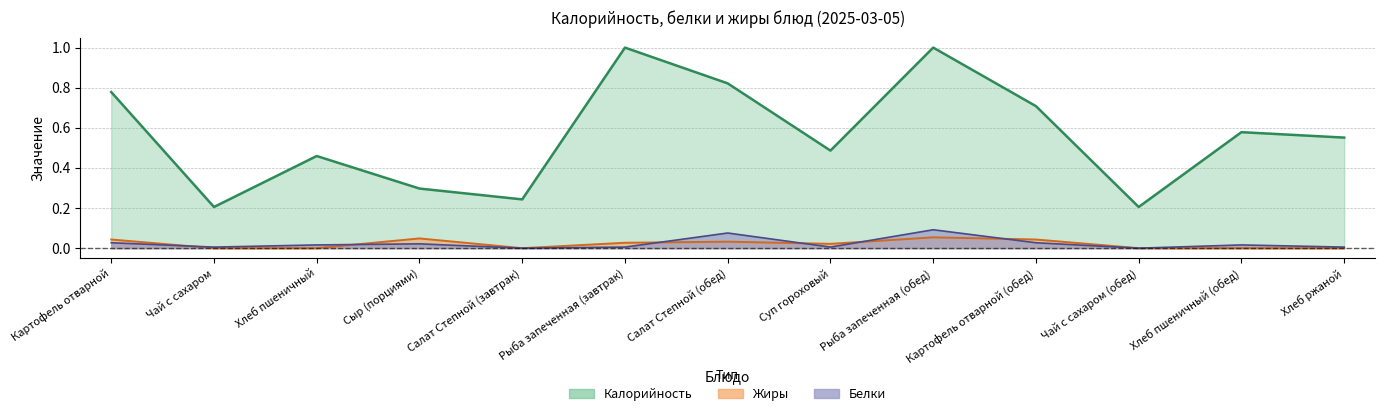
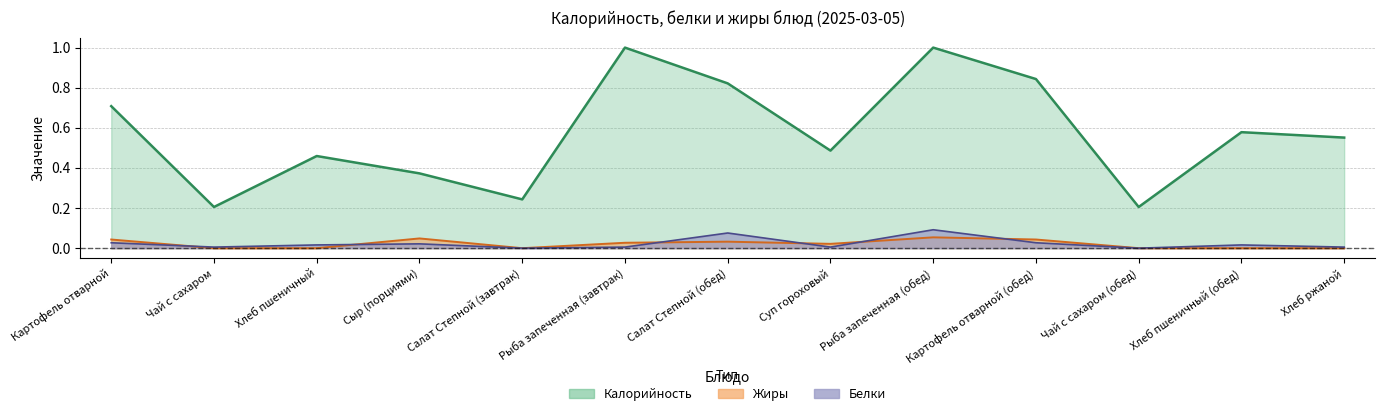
Калорийность, Картофель отварной: 0.78 -> 0.71
Калорийность, Сыр (порциями): 0.30 -> 0.37
Калорийность, Картофель отварной (обед): 0.71 -> 0.84
